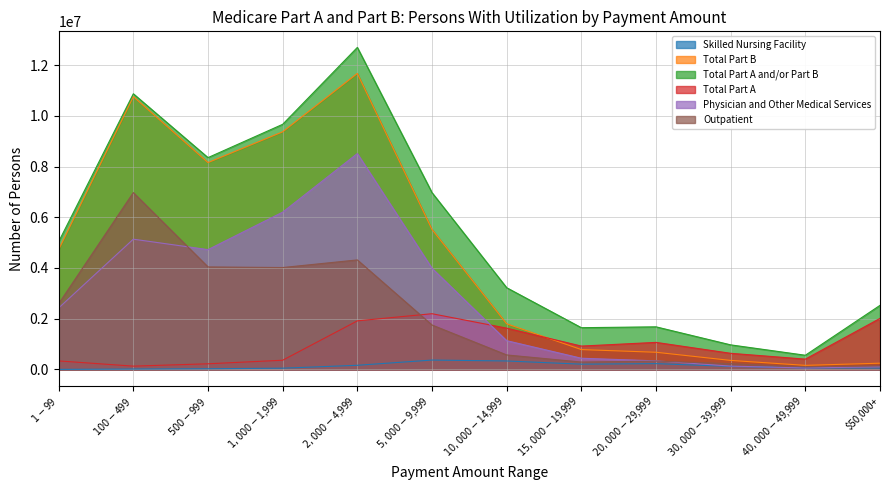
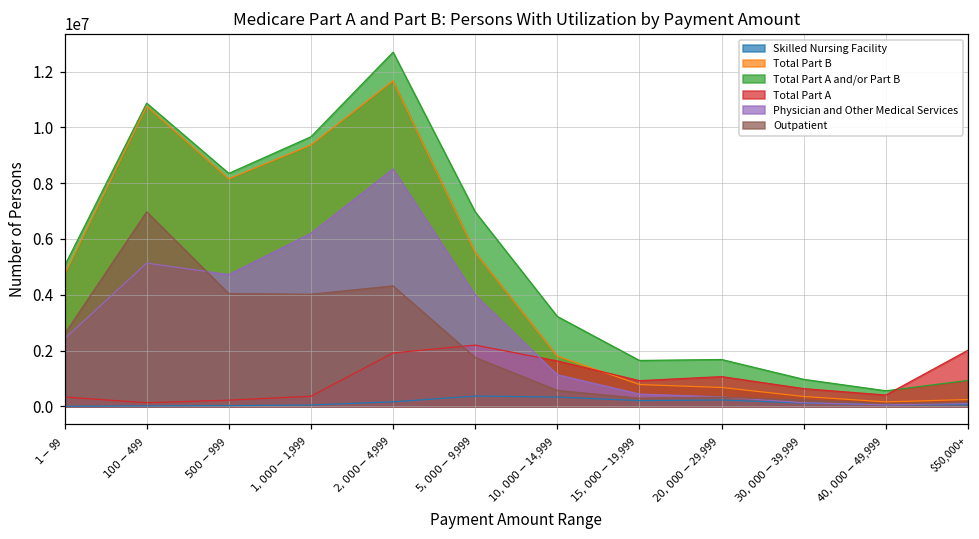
Total Part A and/or Part B, $50,000+: 2500000 -> 900000
